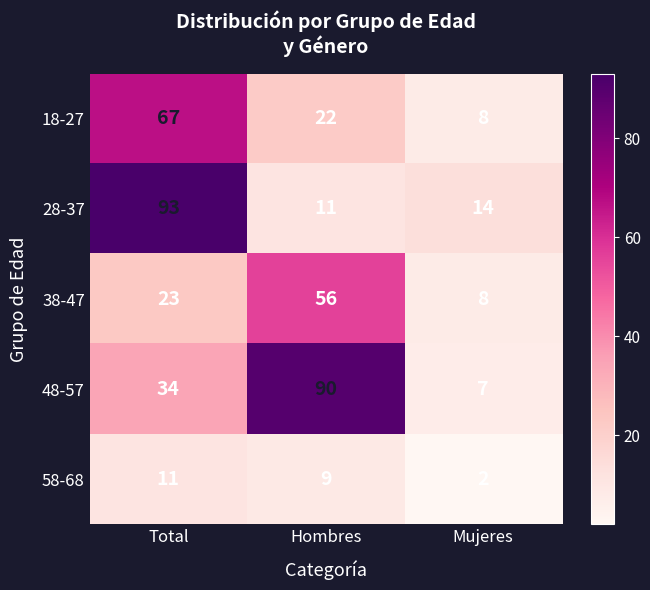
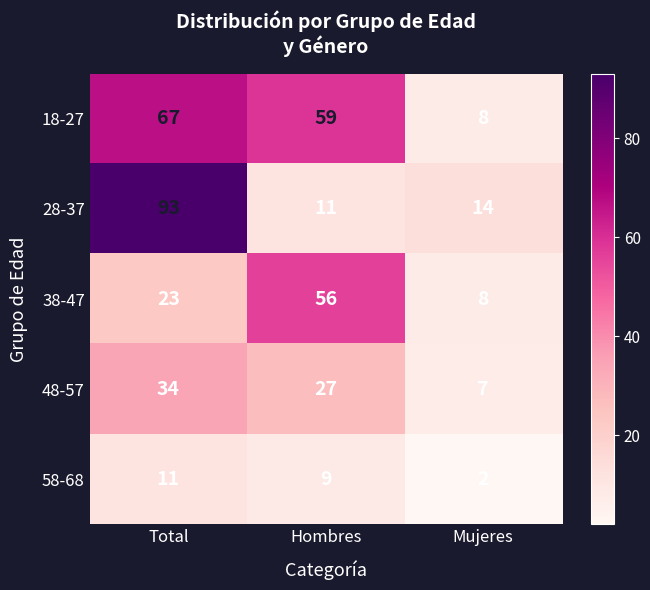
18-27, Hombres: 22 -> 59
48-57, Hombres: 90 -> 27
